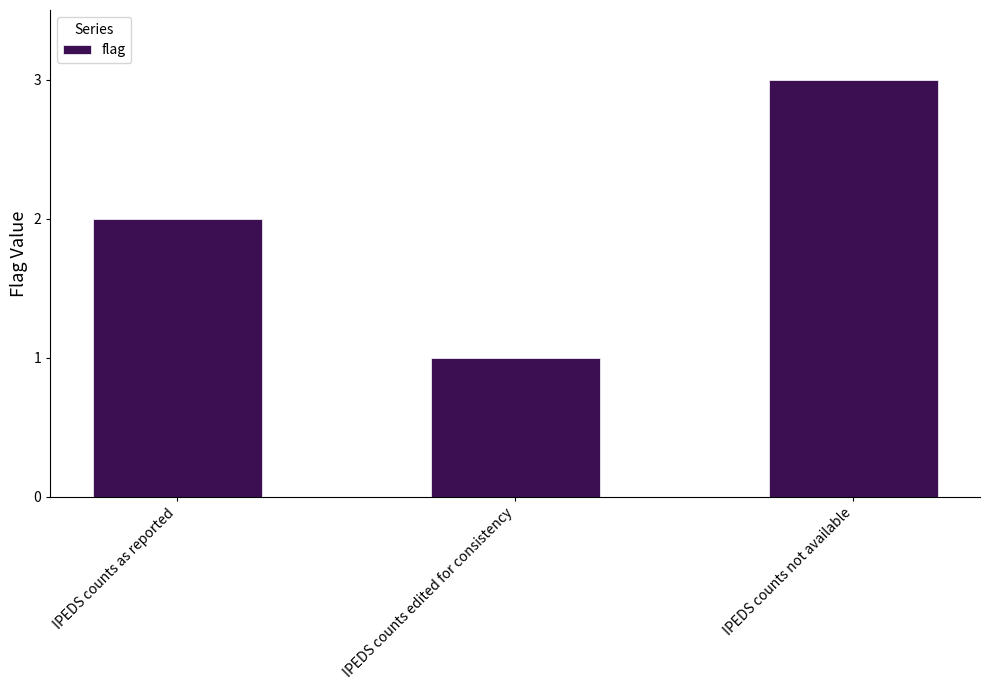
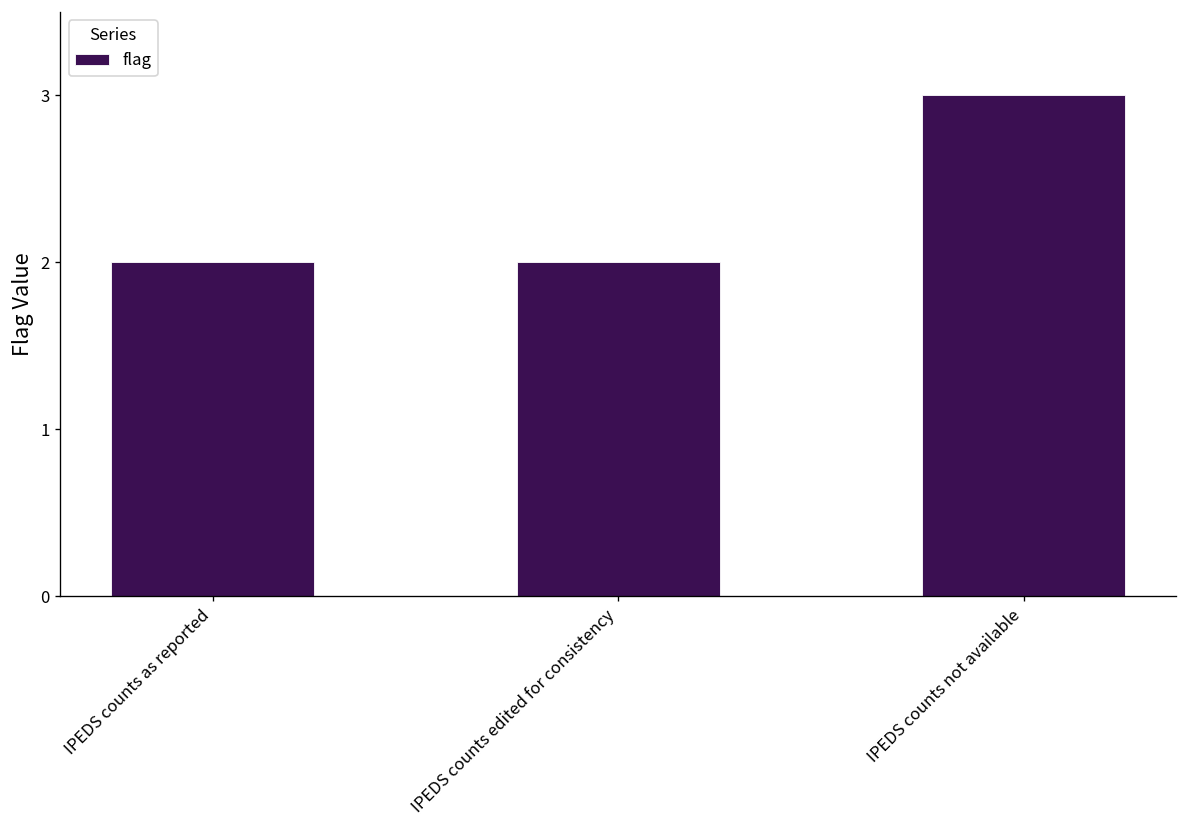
IPEDS counts edited for consistency: 1 -> 2
